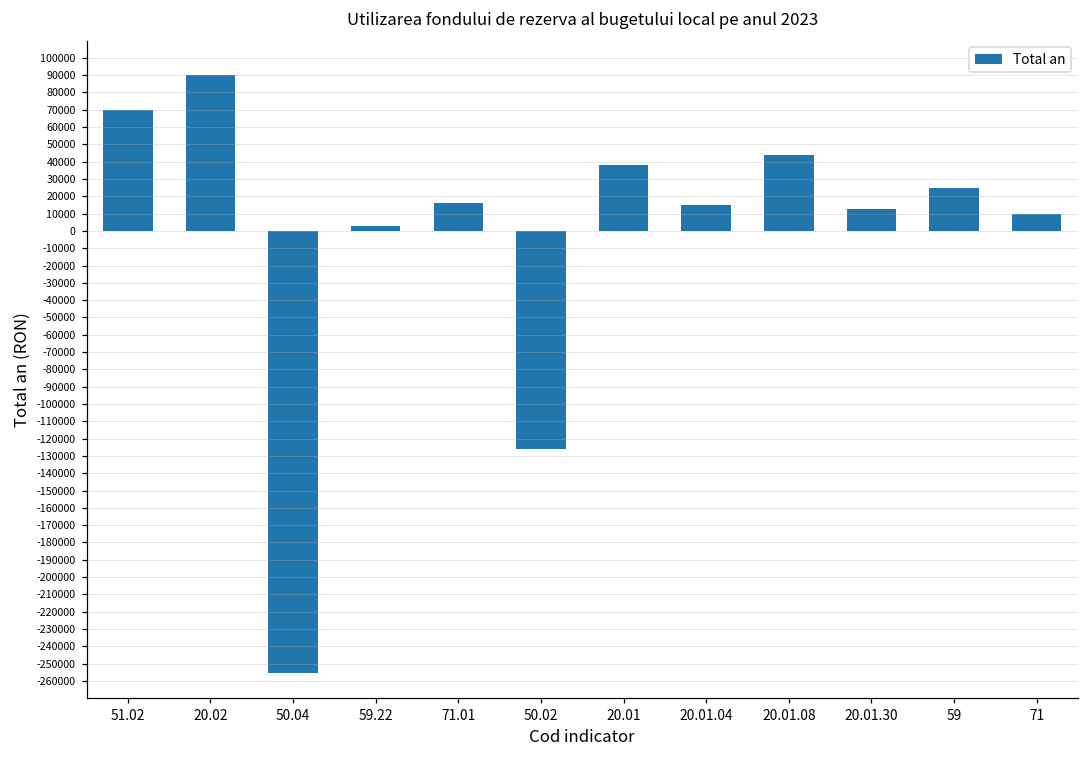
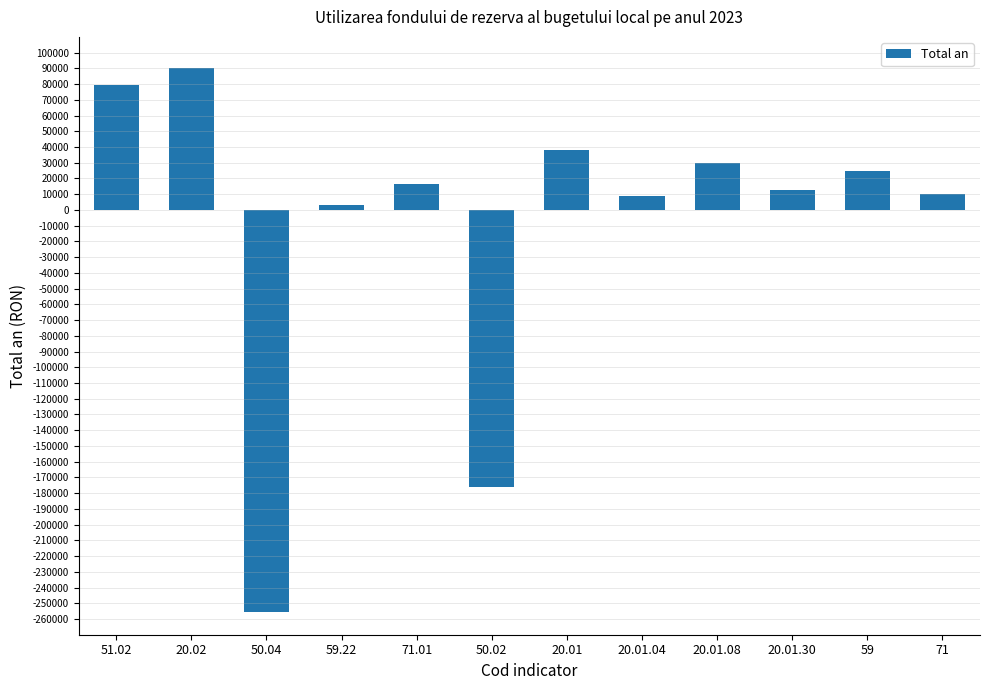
51.02: 70000 -> 80000
50.02: -126000 -> -176000
20.01.04: 15000 -> 9000
20.01.08: 44000 -> 30000
